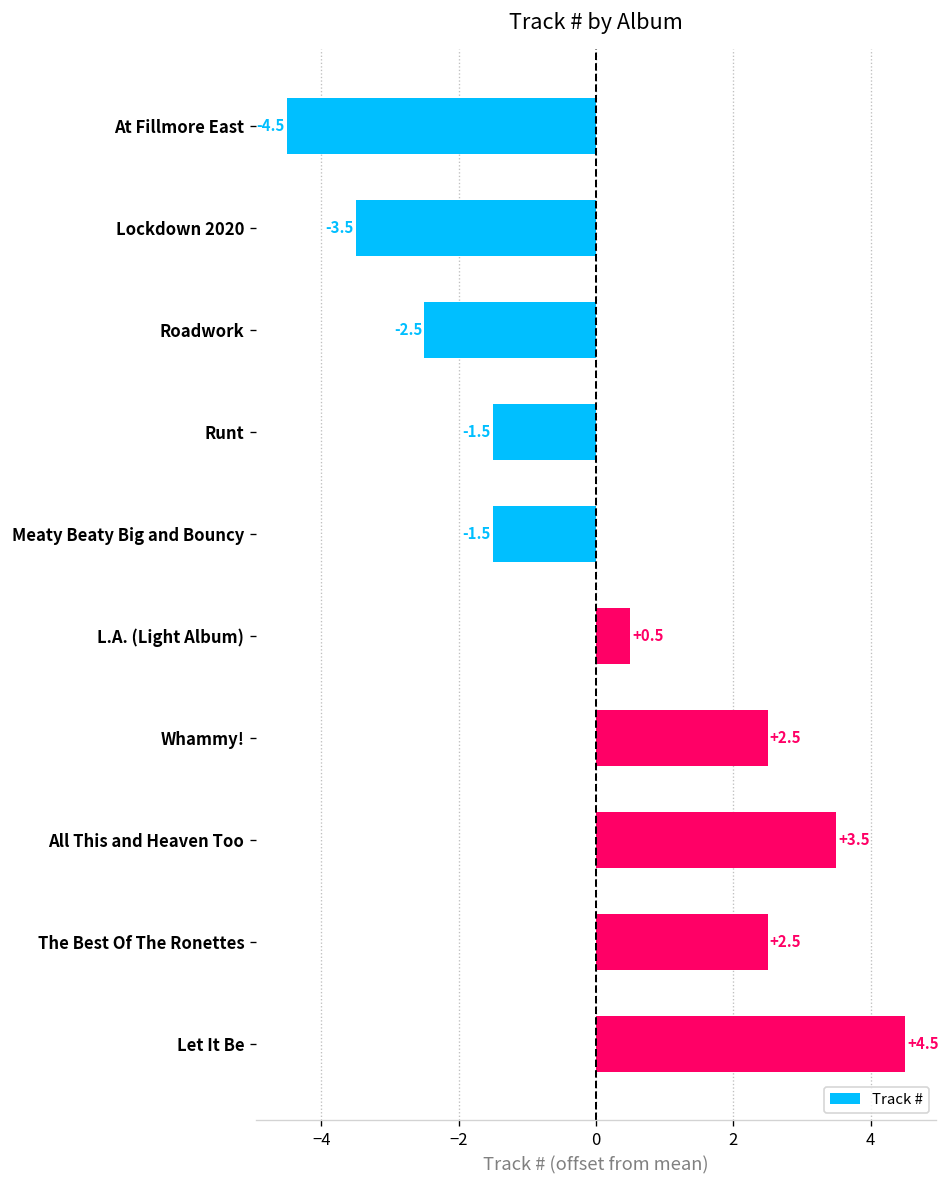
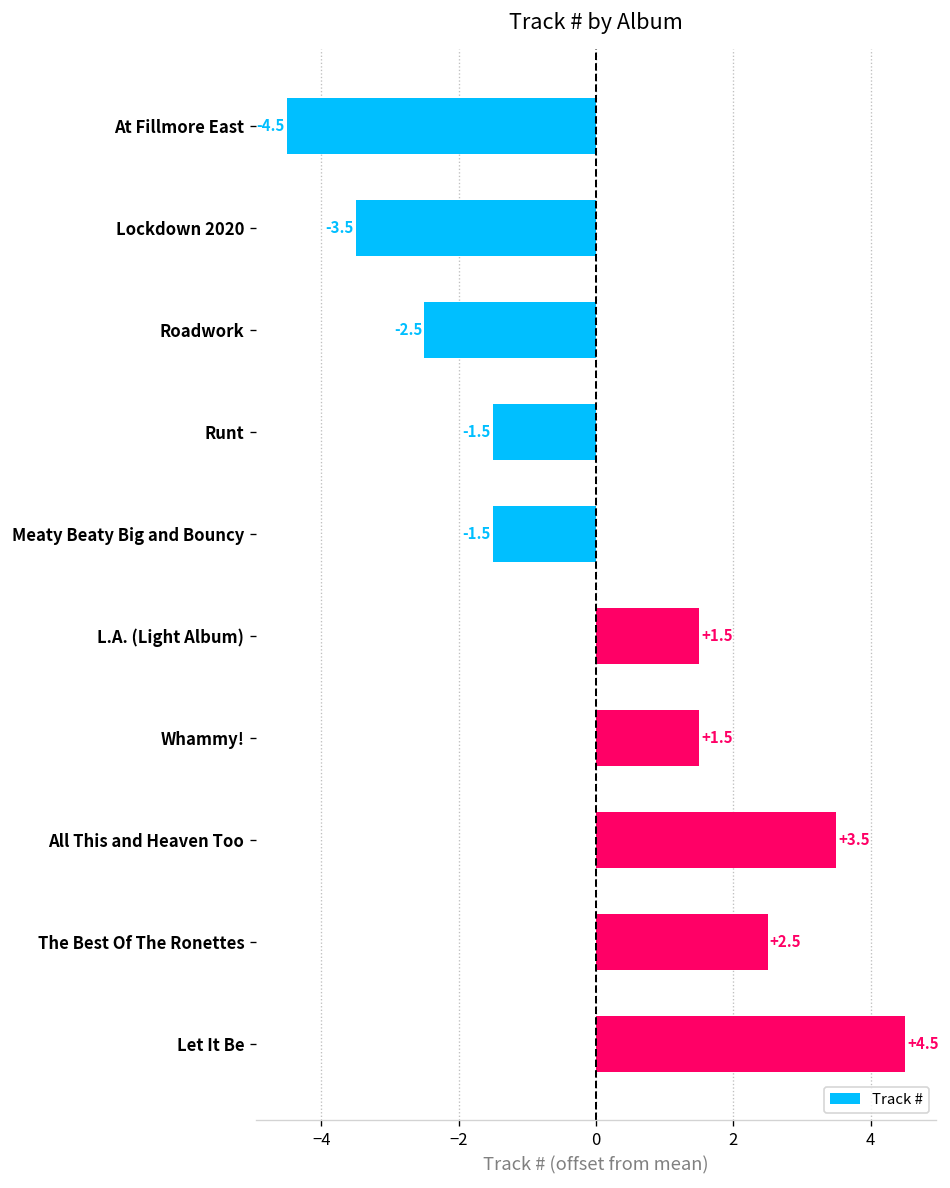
L.A. (Light Album): +0.5 -> +1.5
Whammy!: +2.5 -> +1.5
